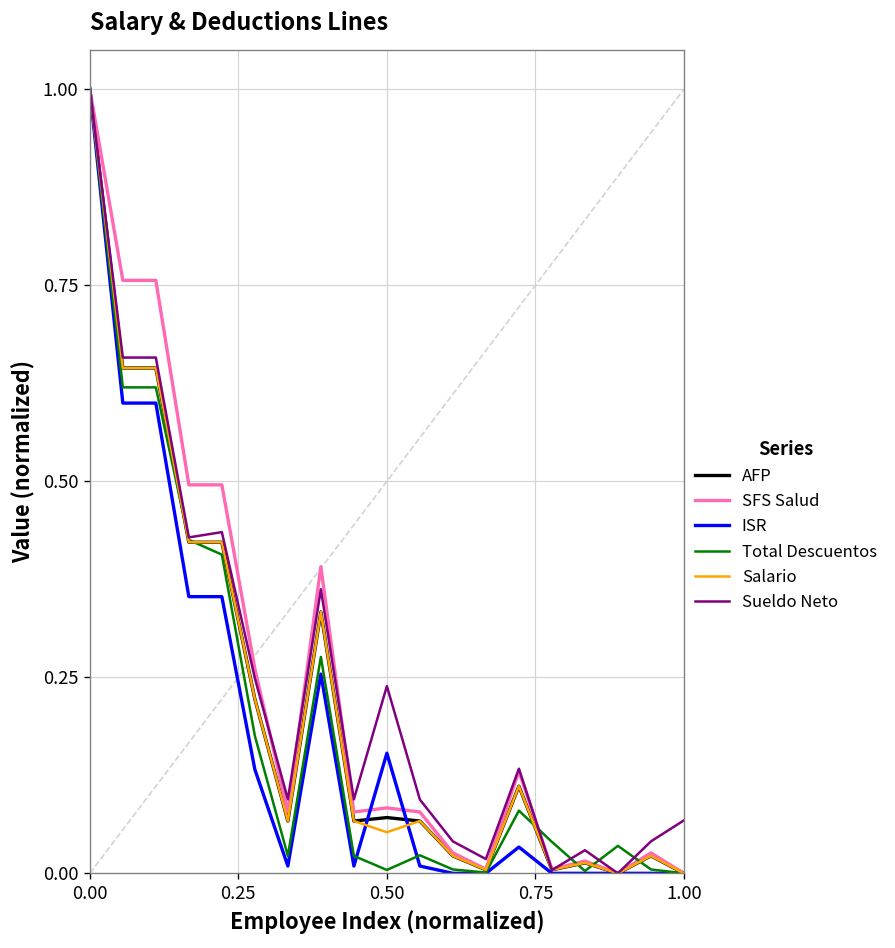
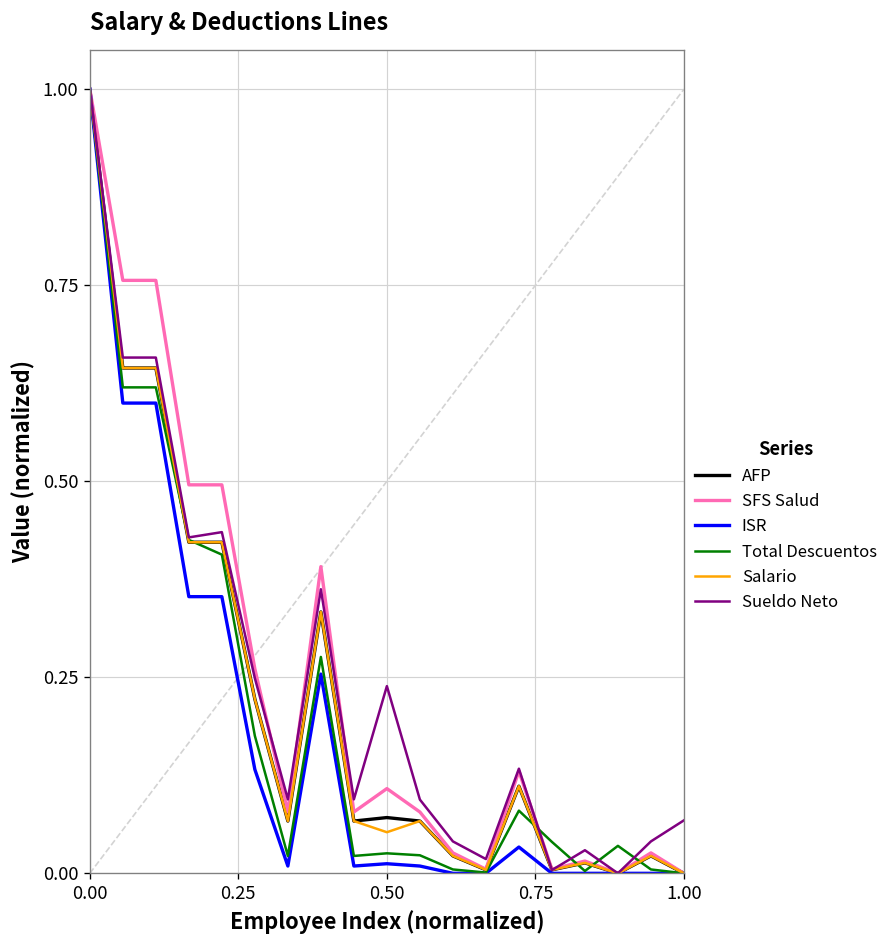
SFS Salud, 0.50: 0.08 -> 0.11
ISR, 0.50: 0.15 -> 0.01
Total Descuentos, 0.50: 0.00 -> 0.03
